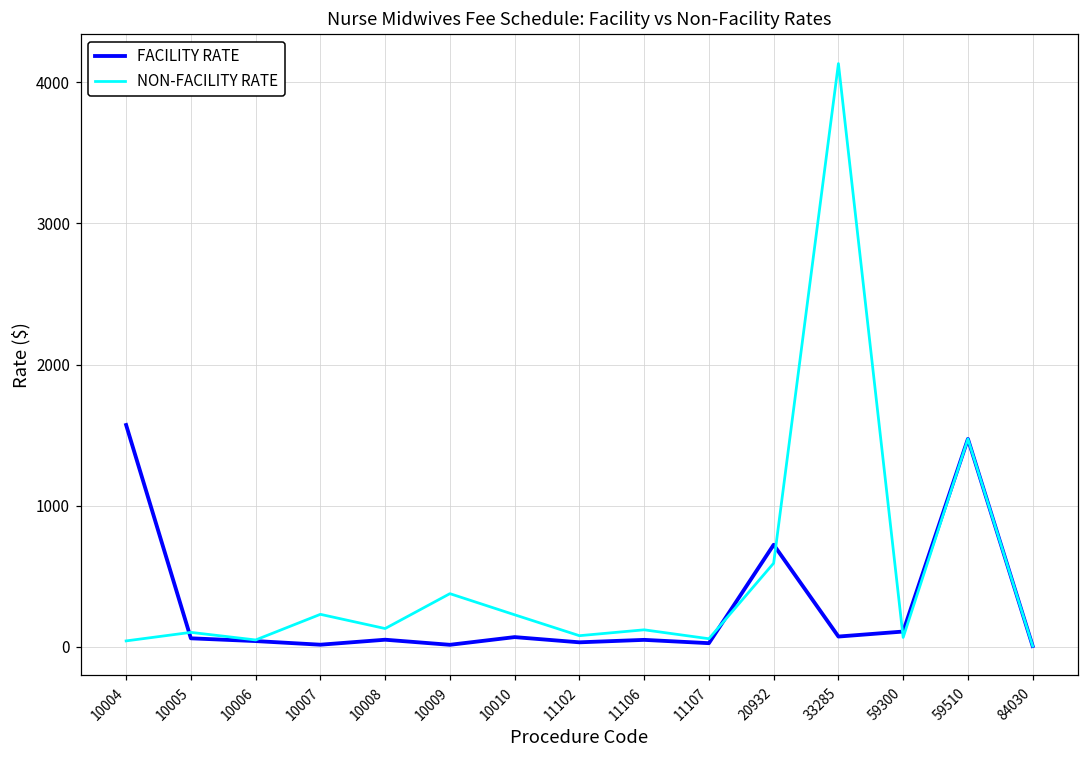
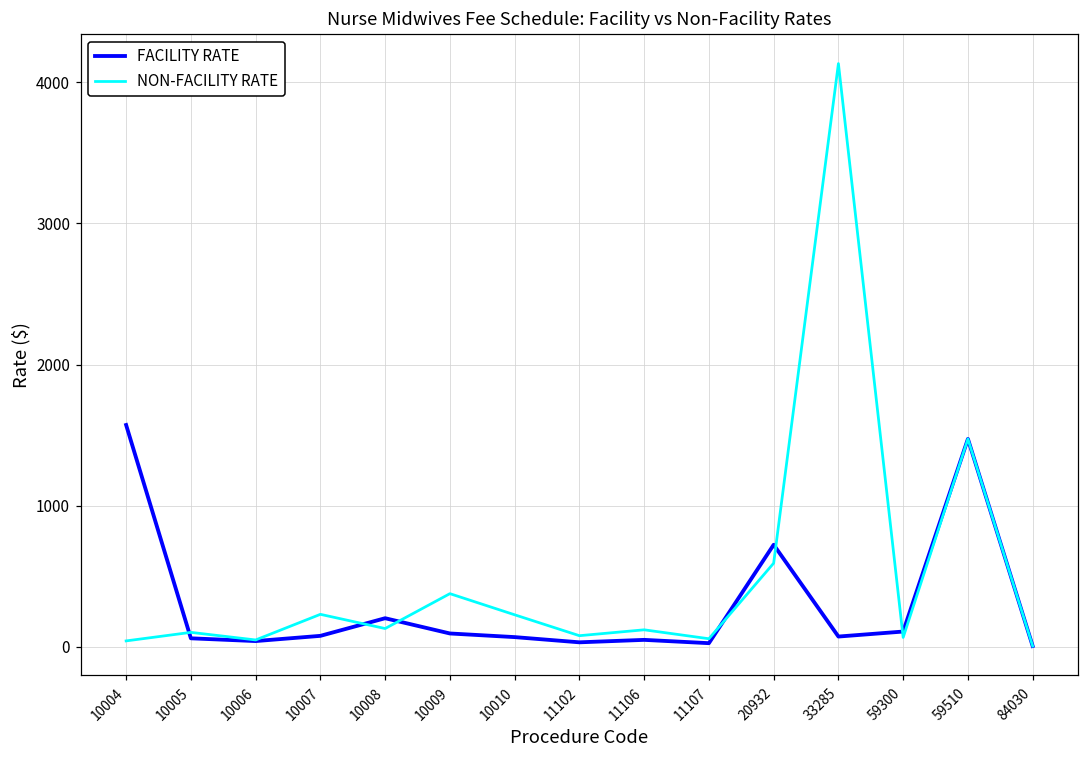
FACILITY RATE, 10007: 20 -> 80
FACILITY RATE, 10008: 50 -> 200
FACILITY RATE, 10009: 20 -> 100
